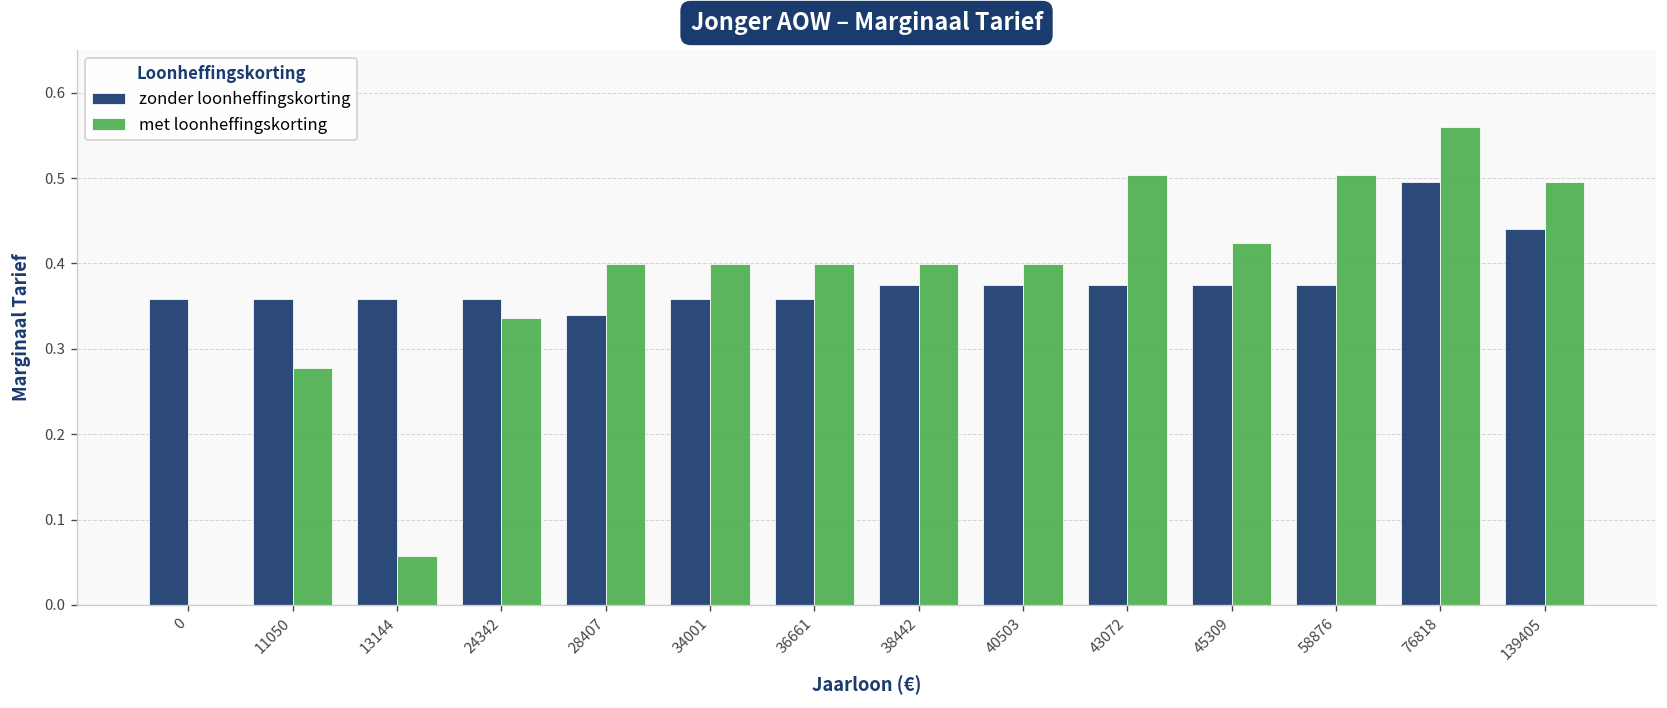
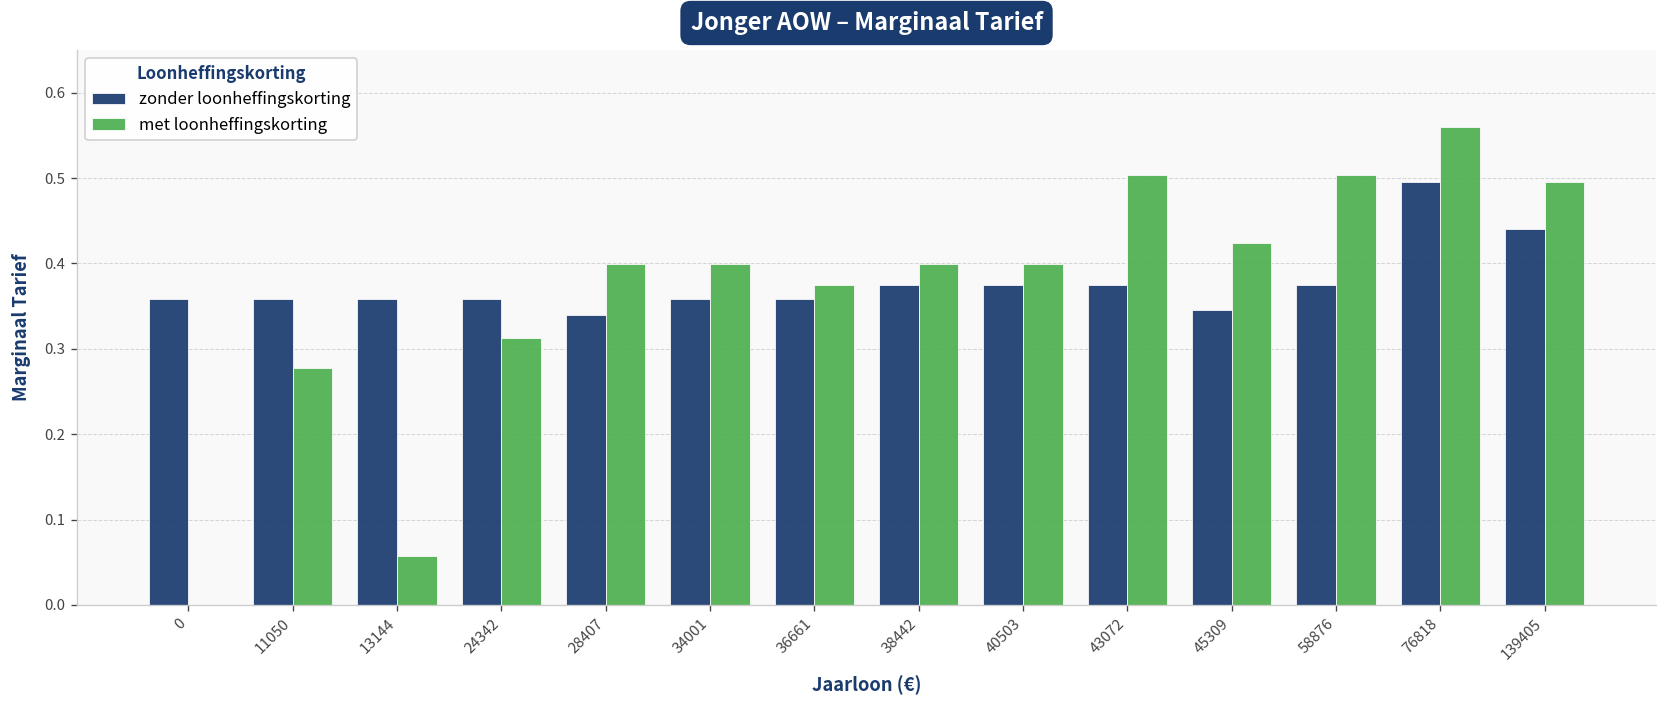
met loonheffingskorting, 24342: 0.34 -> 0.31
met loonheffingskorting, 36661: 0.40 -> 0.38
zonder loonheffingskorting, 45309: 0.37 -> 0.35
